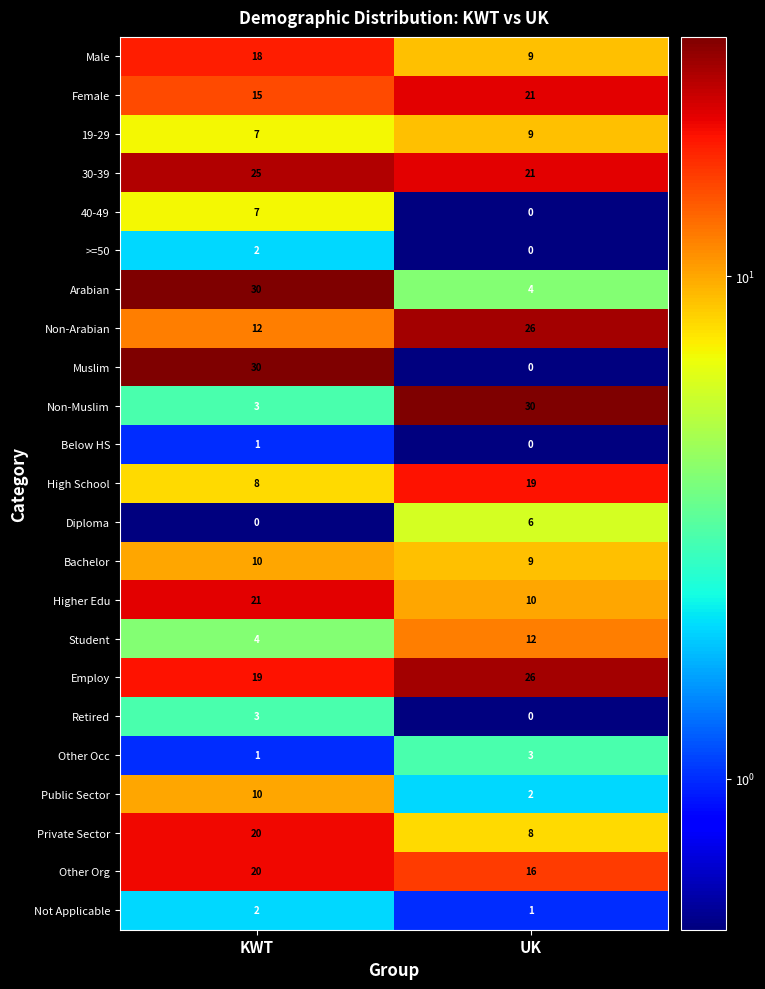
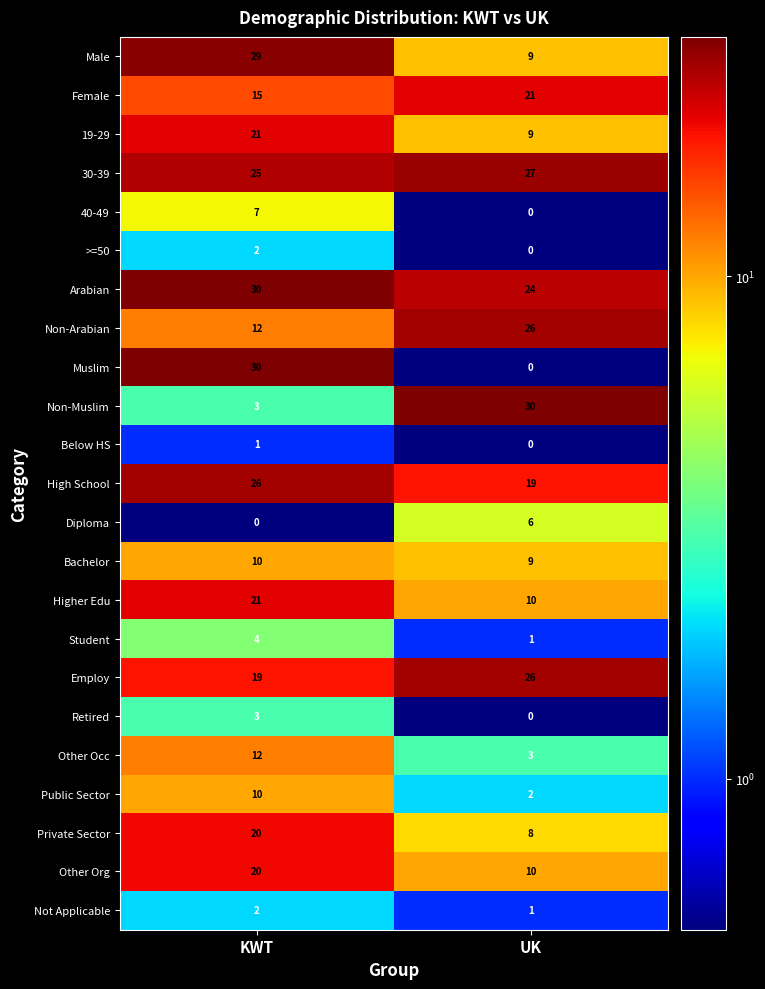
Male, KWT: 18 -> 29
19-29, KWT: 7 -> 21
30-39, UK: 21 -> 27
Arabian, UK: 4 -> 24
High School, KWT: 8 -> 26
Student, UK: 12 -> 1
Other Occ, KWT: 1 -> 12
Other Org, UK: 16 -> 10
